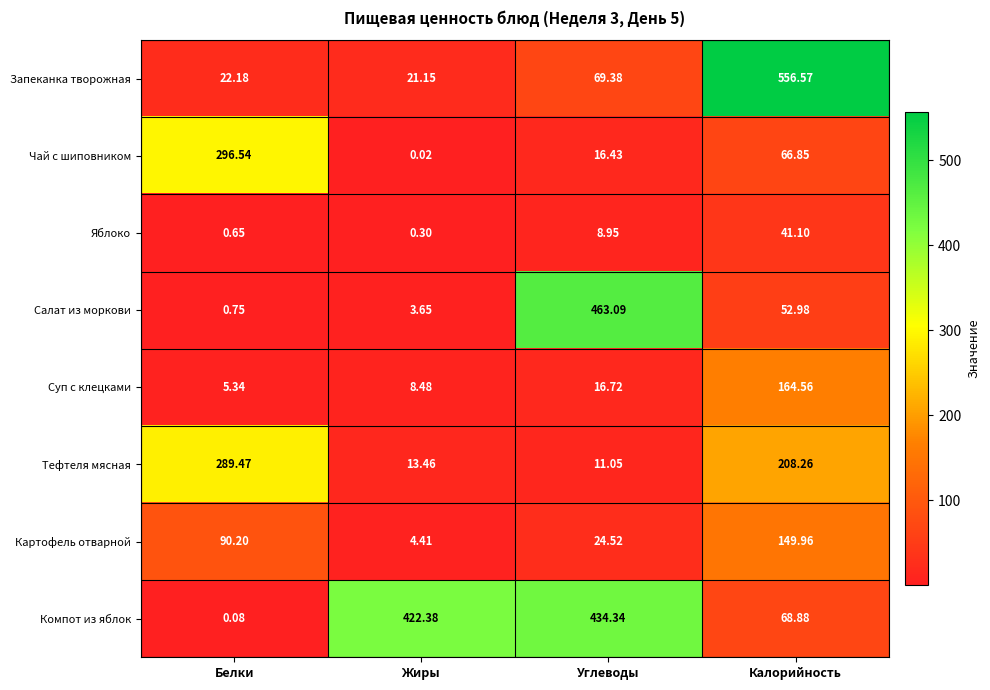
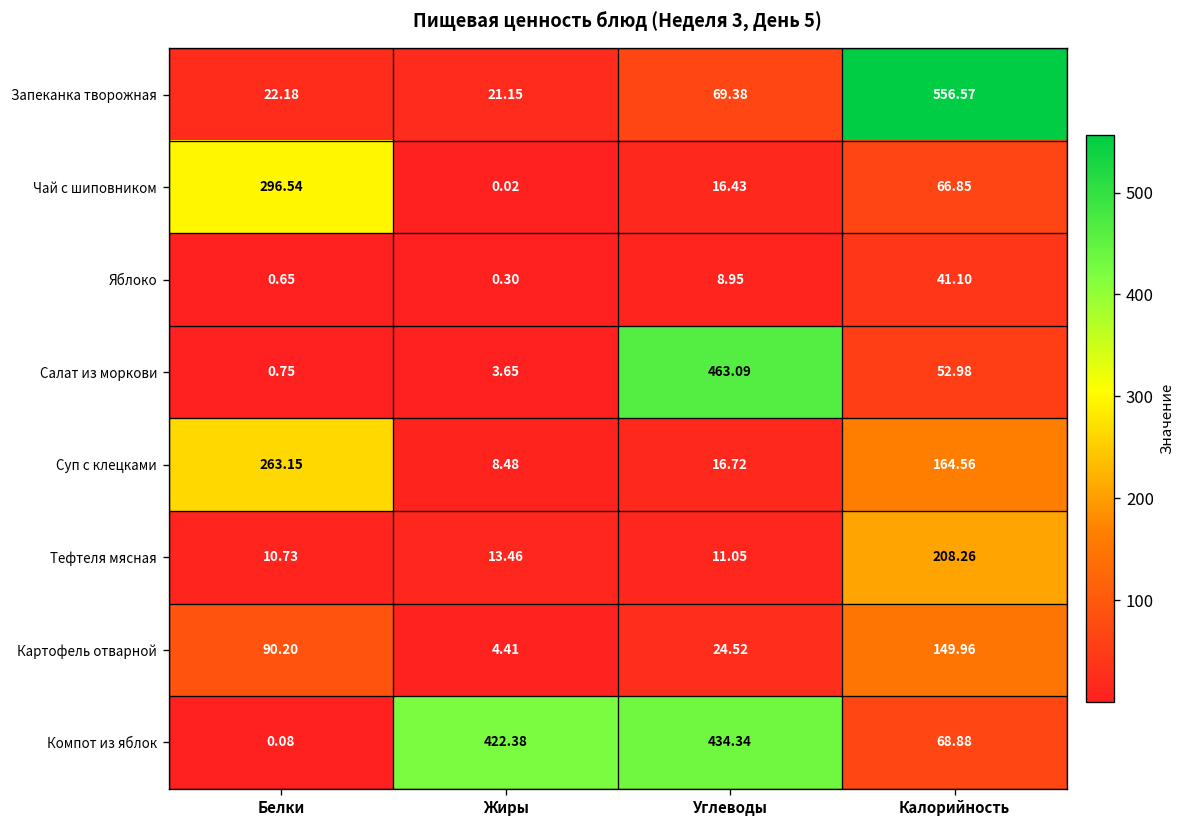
Суп с клецками, Белки: 5.34 -> 263.15
Тефтеля мясная, Белки: 289.47 -> 10.73
